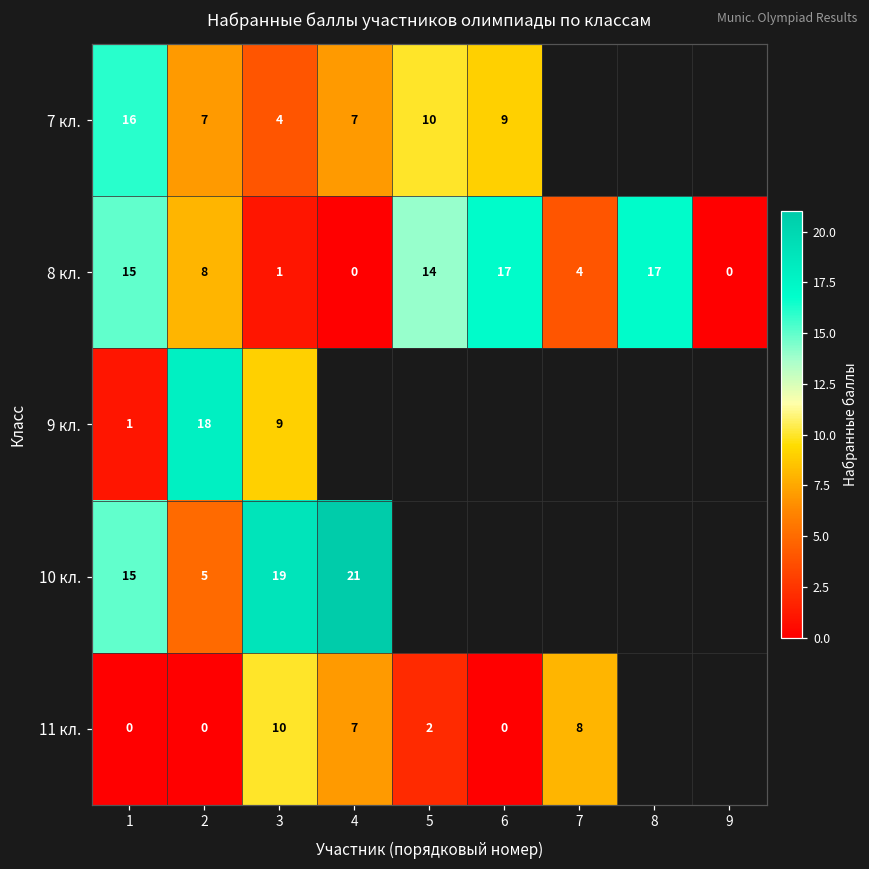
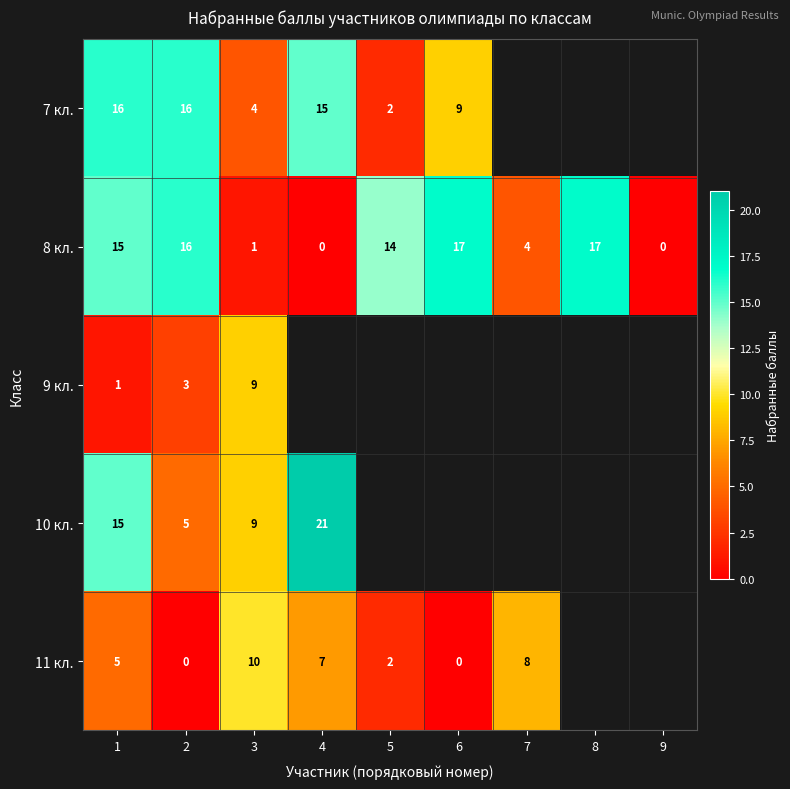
7 кл., 2: 7 -> 16
7 кл., 4: 7 -> 15
7 кл., 5: 10 -> 2
8 кл., 2: 8 -> 16
9 кл., 2: 18 -> 3
10 кл., 3: 19 -> 9
11 кл., 1: 0 -> 5
